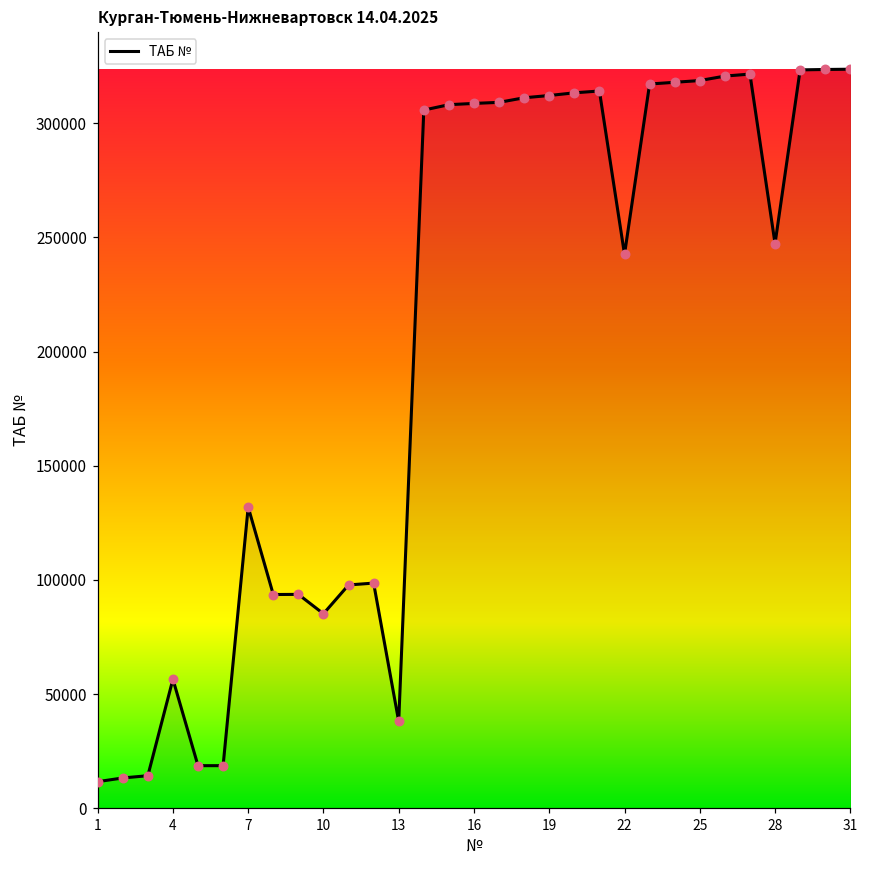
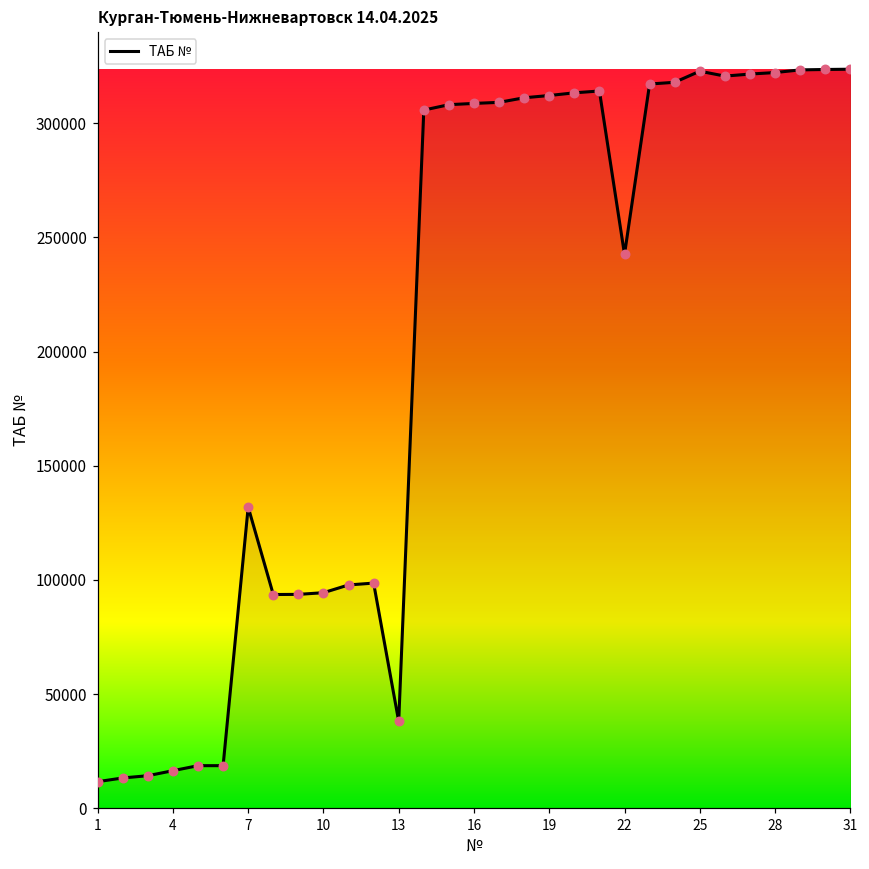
4: 56000 -> 16000
10: 85000 -> 94000
25: 319000 -> 323000
28: 247000 -> 322000
